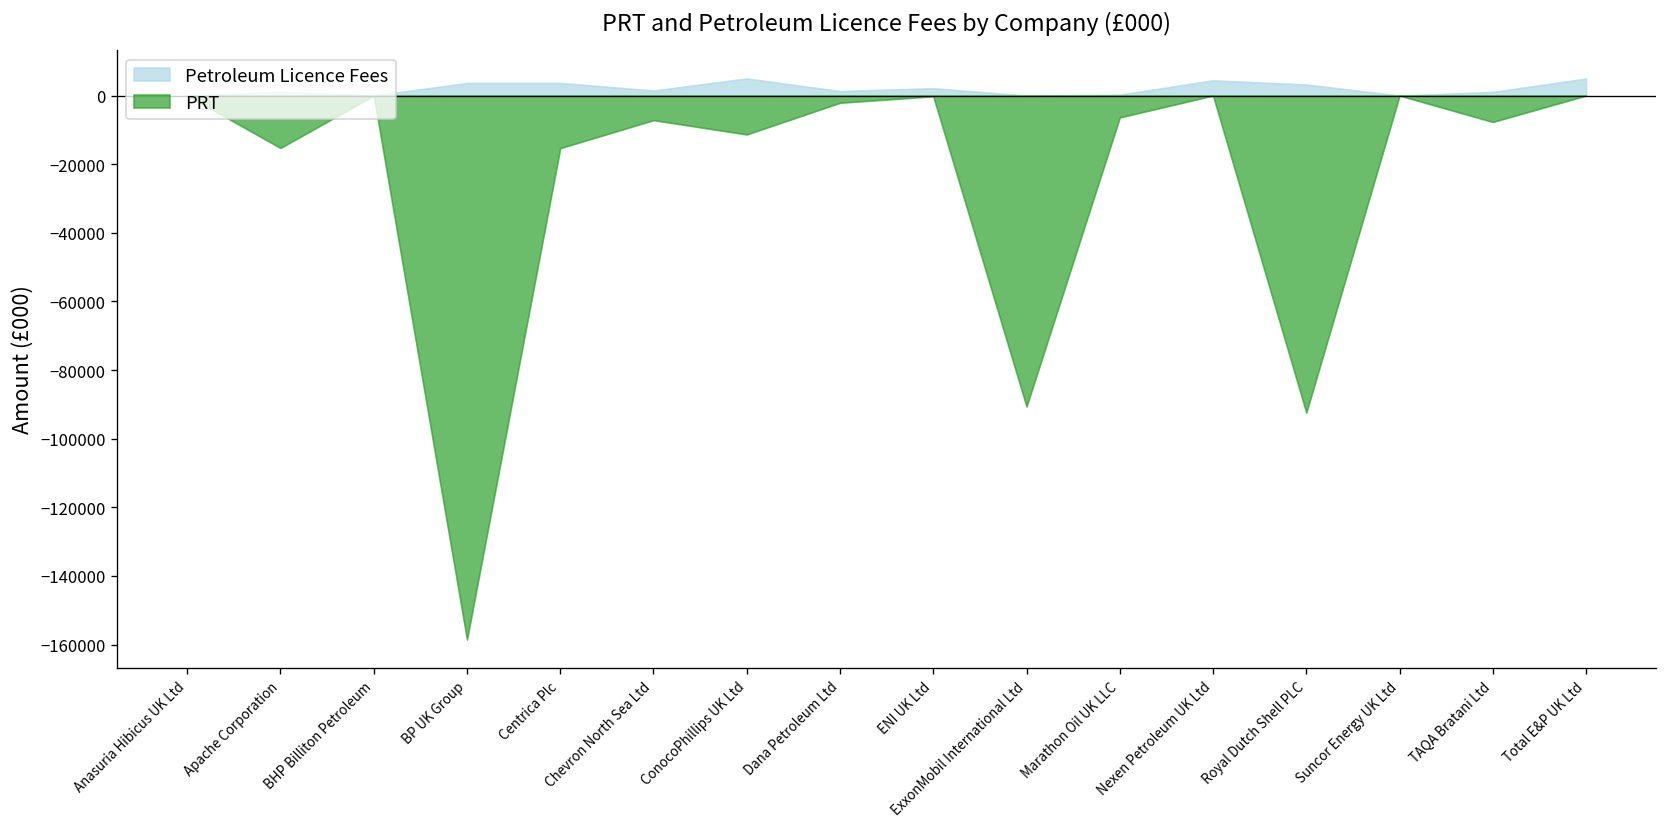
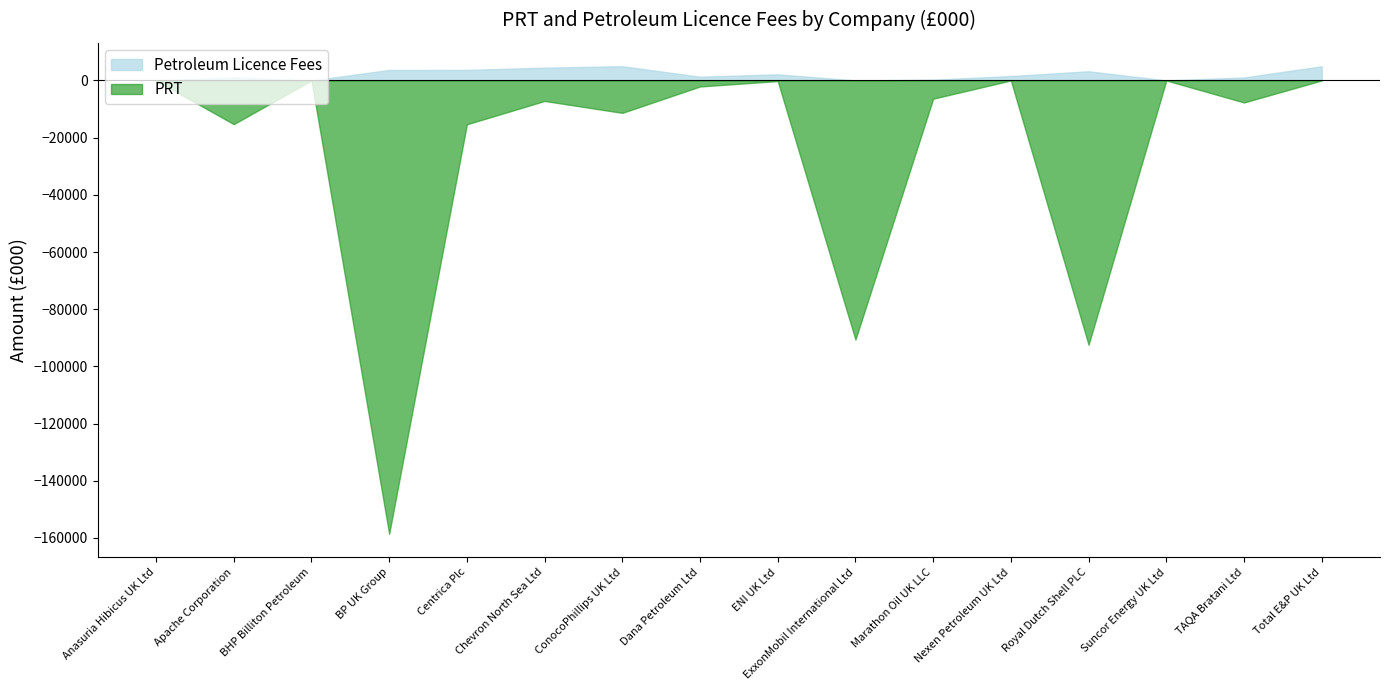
Petroleum Licence Fees, Chevron North Sea Ltd: 1000 -> 4000
Petroleum Licence Fees, Nexen Petroleum UK Ltd: 4000 -> 2000
